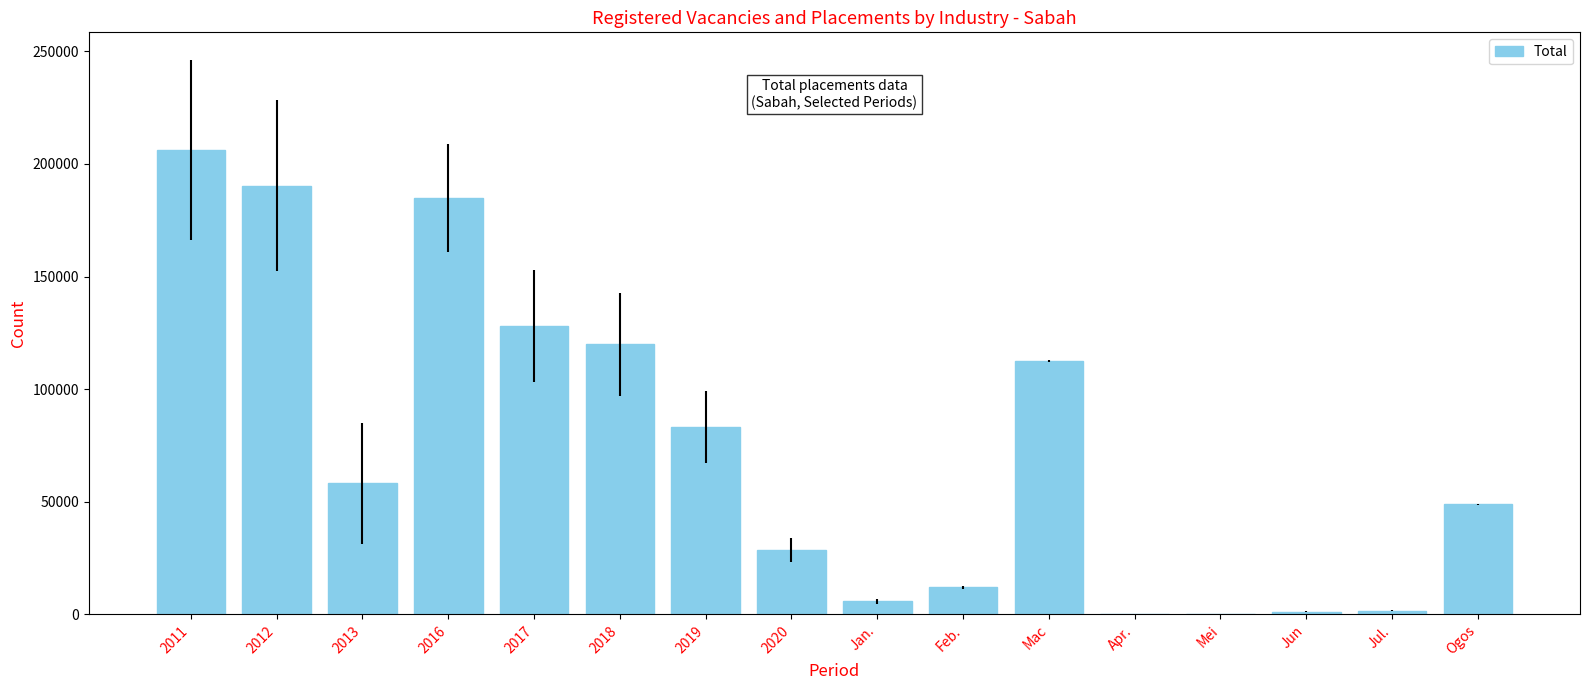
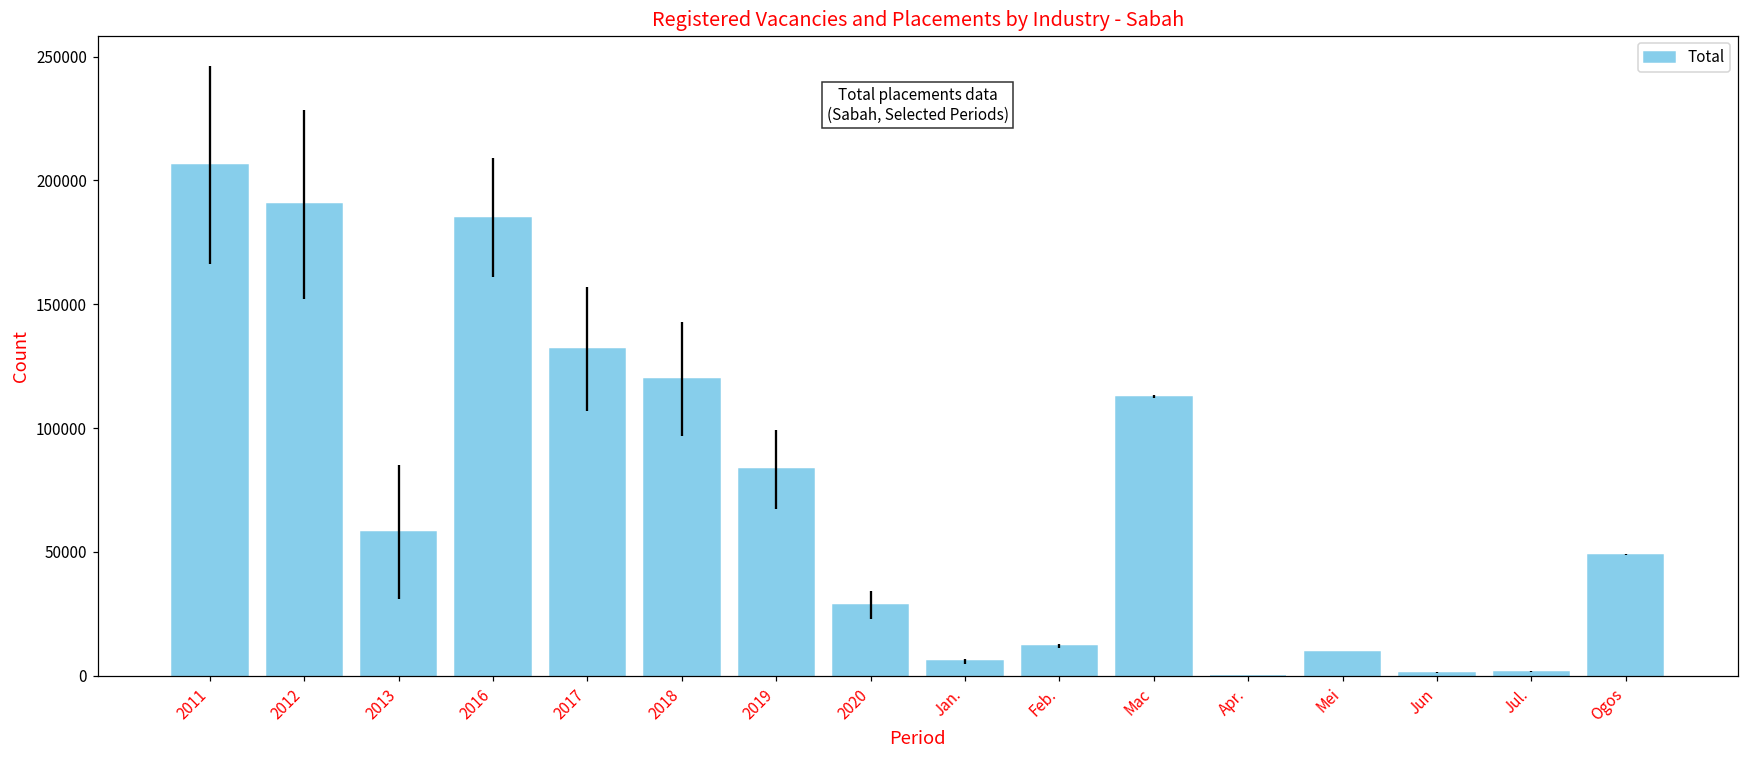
2017: 128000 -> 132000
Mei: 0 -> 10000
